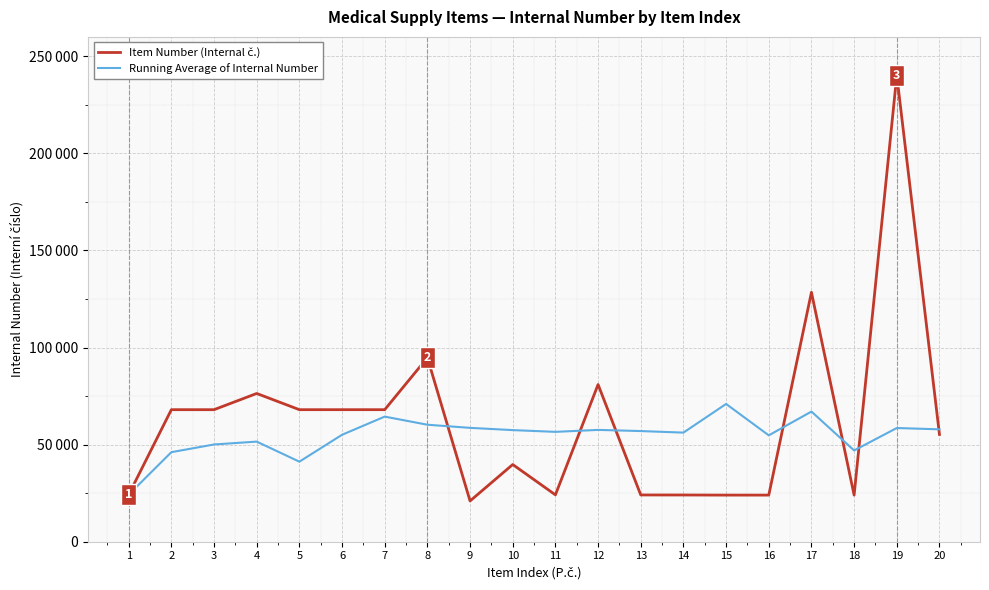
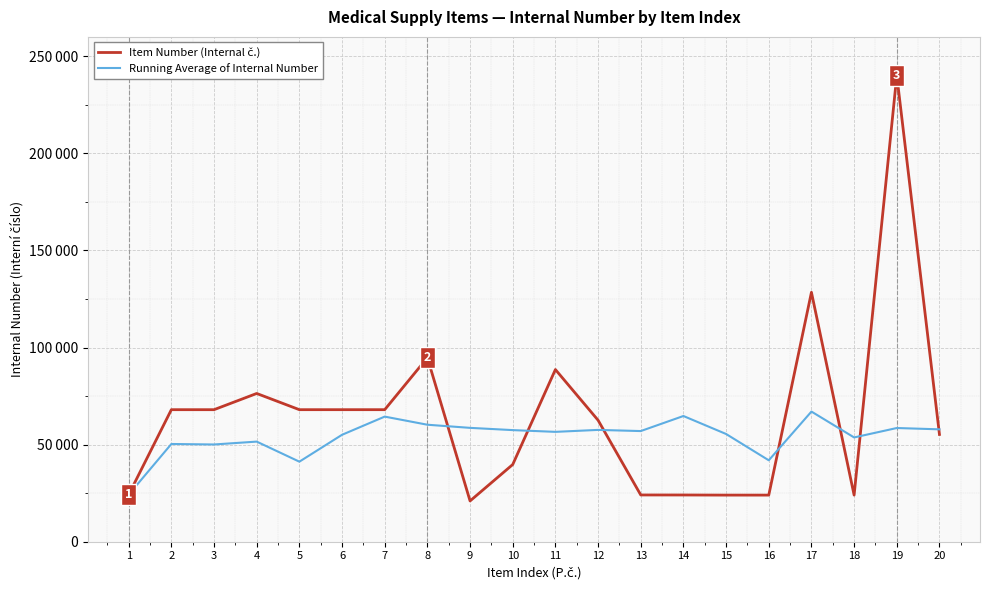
Running Average of Internal Number, 2: 46000 -> 50000
Item Number (Internal č.), 11: 24000 -> 89000
Item Number (Internal č.), 12: 81000 -> 63000
Running Average of Internal Number, 14: 56000 -> 65000
Running Average of Internal Number, 15: 71000 -> 55000
Running Average of Internal Number, 16: 55000 -> 42000
Running Average of Internal Number, 18: 47000 -> 54000
